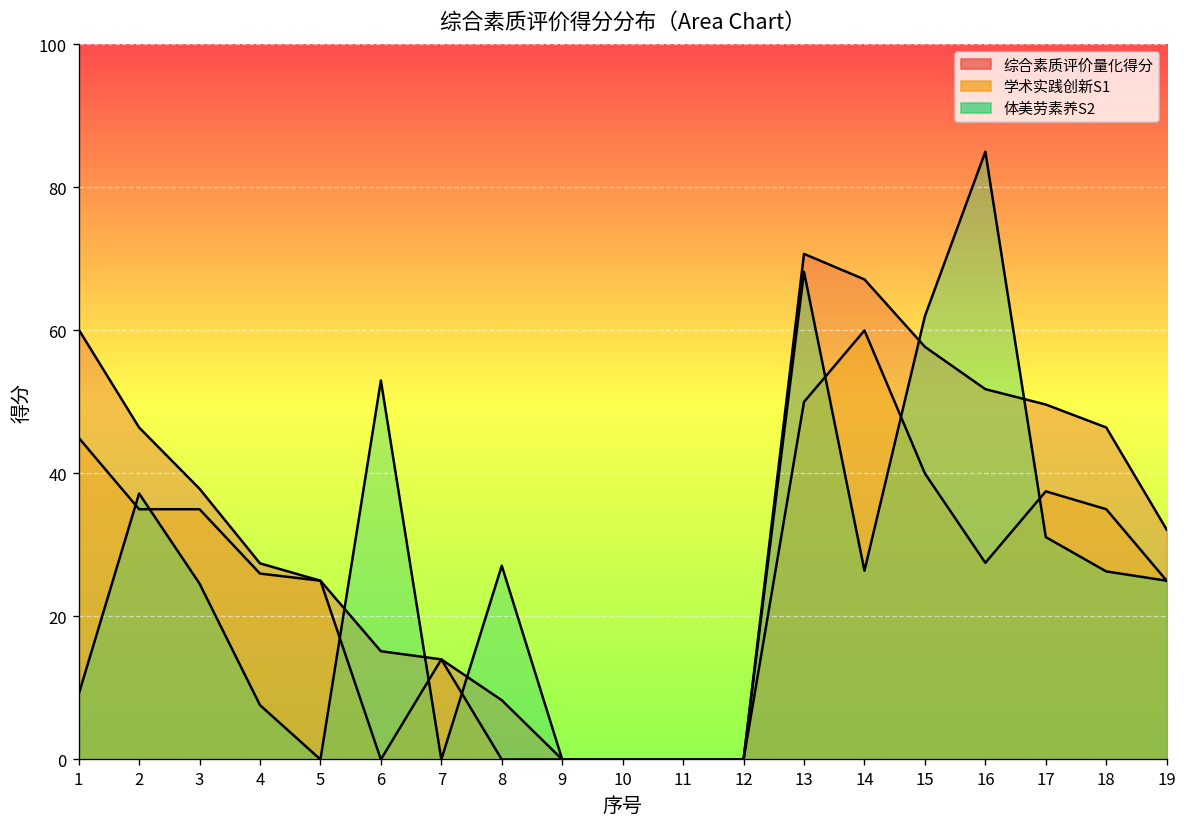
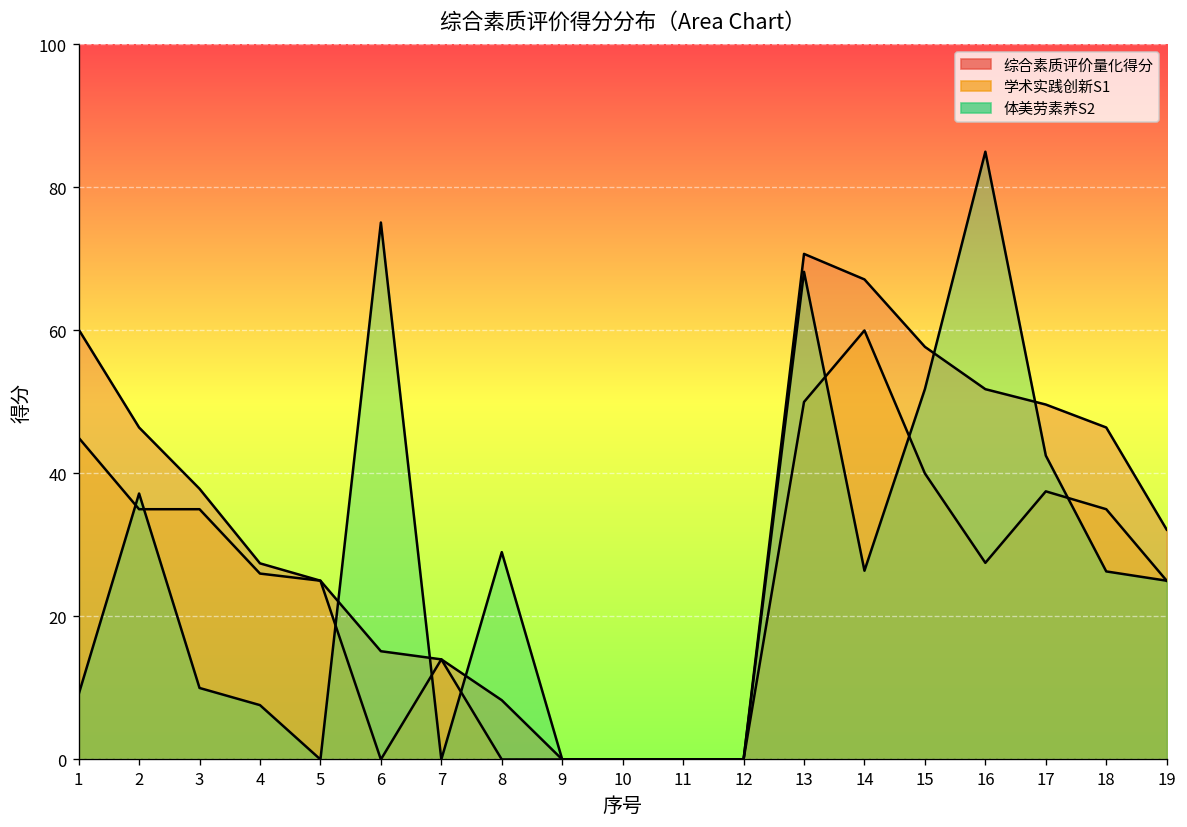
体美劳素养S2, 3: 25 -> 10
体美劳素养S2, 6: 53 -> 75
体美劳素养S2, 8: 27 -> 29
体美劳素养S2, 15: 62 -> 52
体美劳素养S2, 17: 31 -> 43
